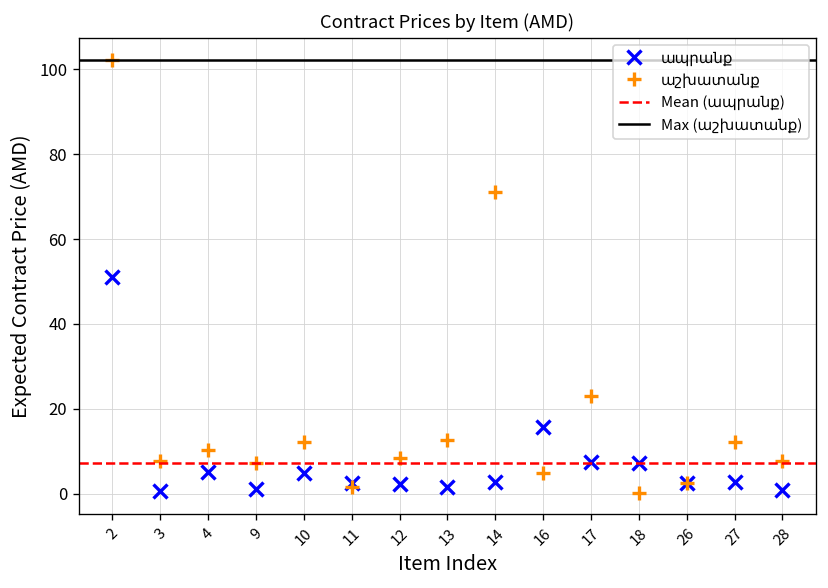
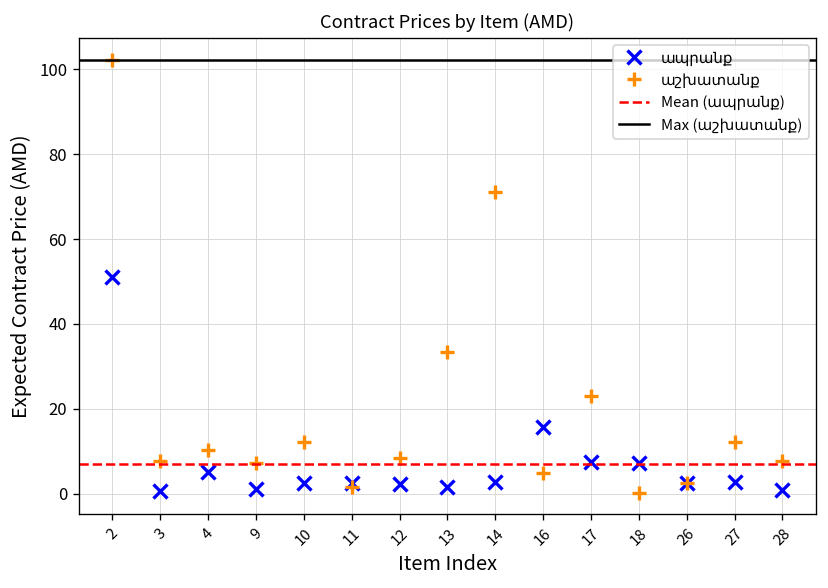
ապրանք, 10: 5 -> 2
աշխատանք, 13: 13 -> 33
